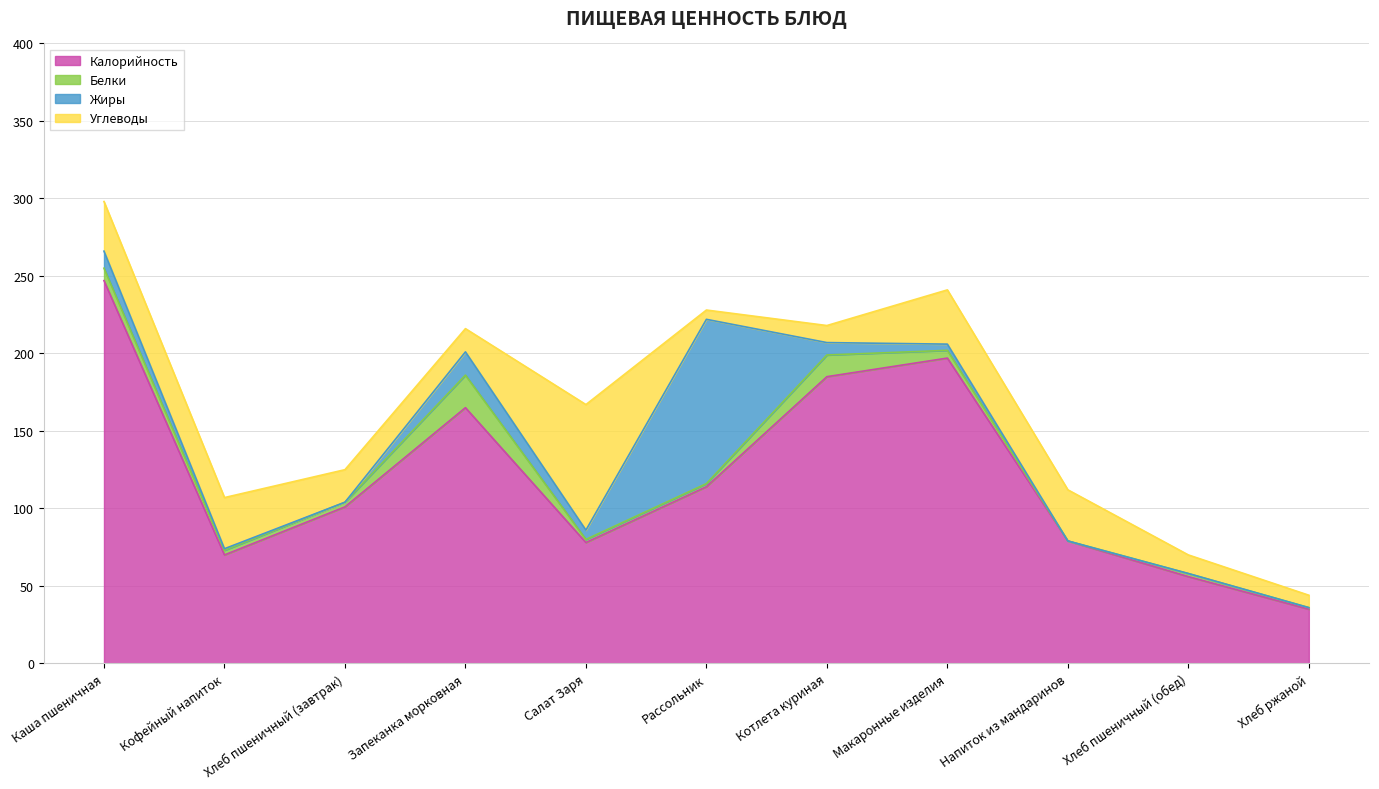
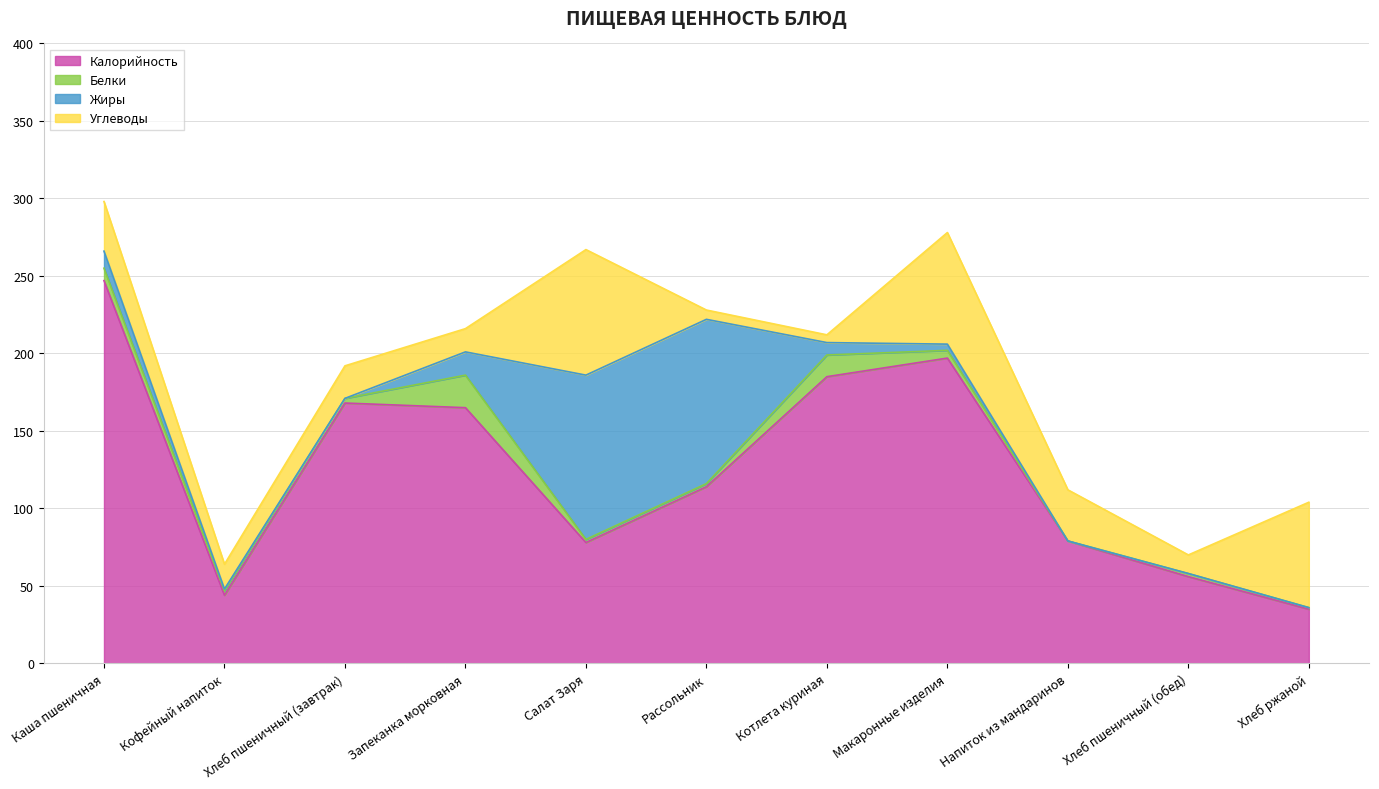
Калорийность, Кофейный напиток: 70 -> 44
Углеводы, Кофейный напиток: 33 -> 16
Калорийность, Хлеб пшеничный (завтрак): 101 -> 168
Жиры, Салат Заря: 6 -> 106
Углеводы, Котлета куриная: 11 -> 5
Углеводы, Макаронные изделия: 35 -> 72
Углеводы, Хлеб ржаной: 8 -> 68
